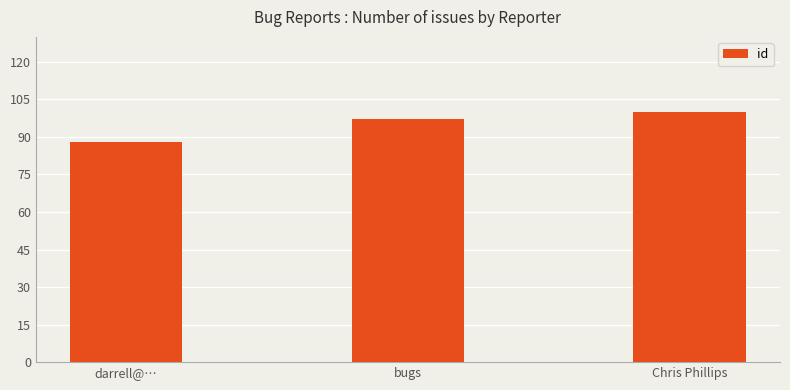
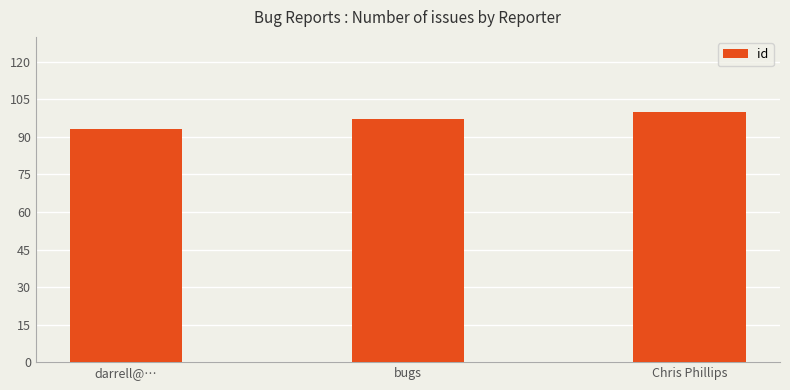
darrell@…: 88 -> 93
